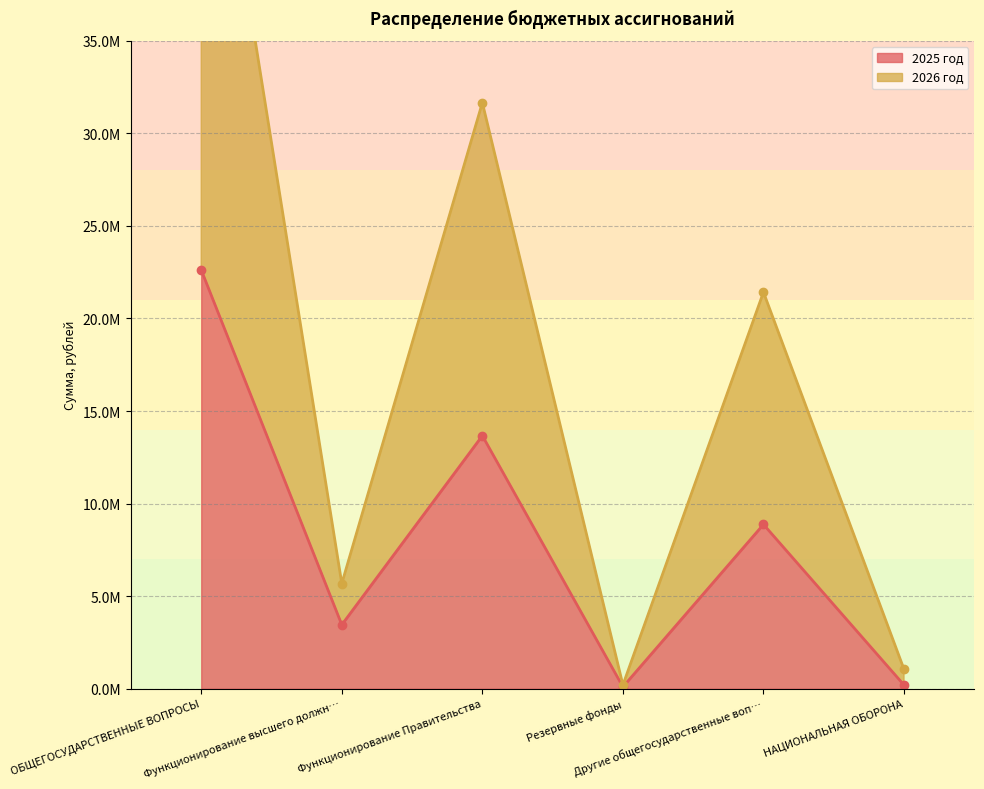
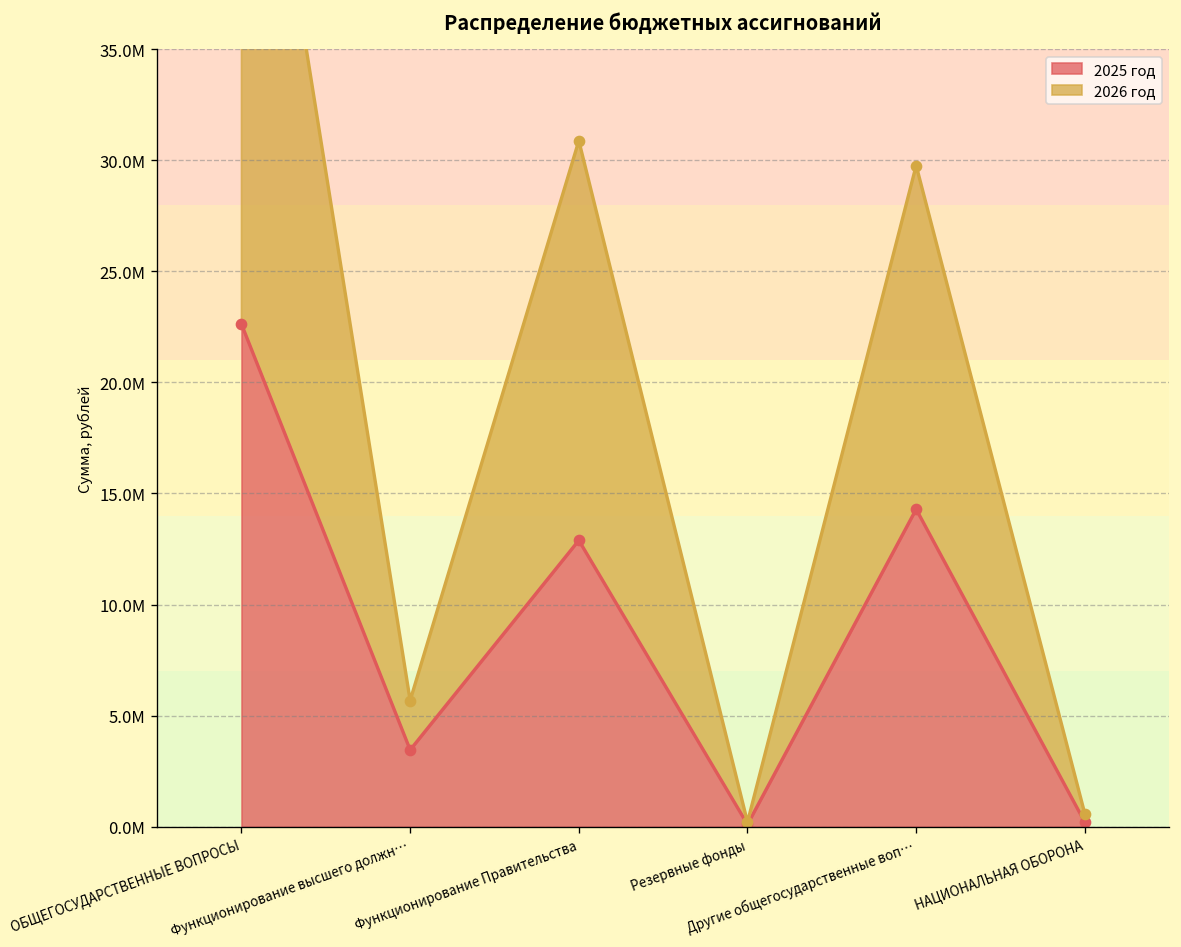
2025 год, Функционирование Правительства: 13.7М -> 12.9М
2025 год, Другие общегосударственные воп…: 8.9М -> 14.3М
2026 год, Другие общегосударственные воп…: 12.5М -> 15.5М
2026 год, НАЦИОНАЛЬНАЯ ОБОРОНА: 0.8М -> 0.4М
